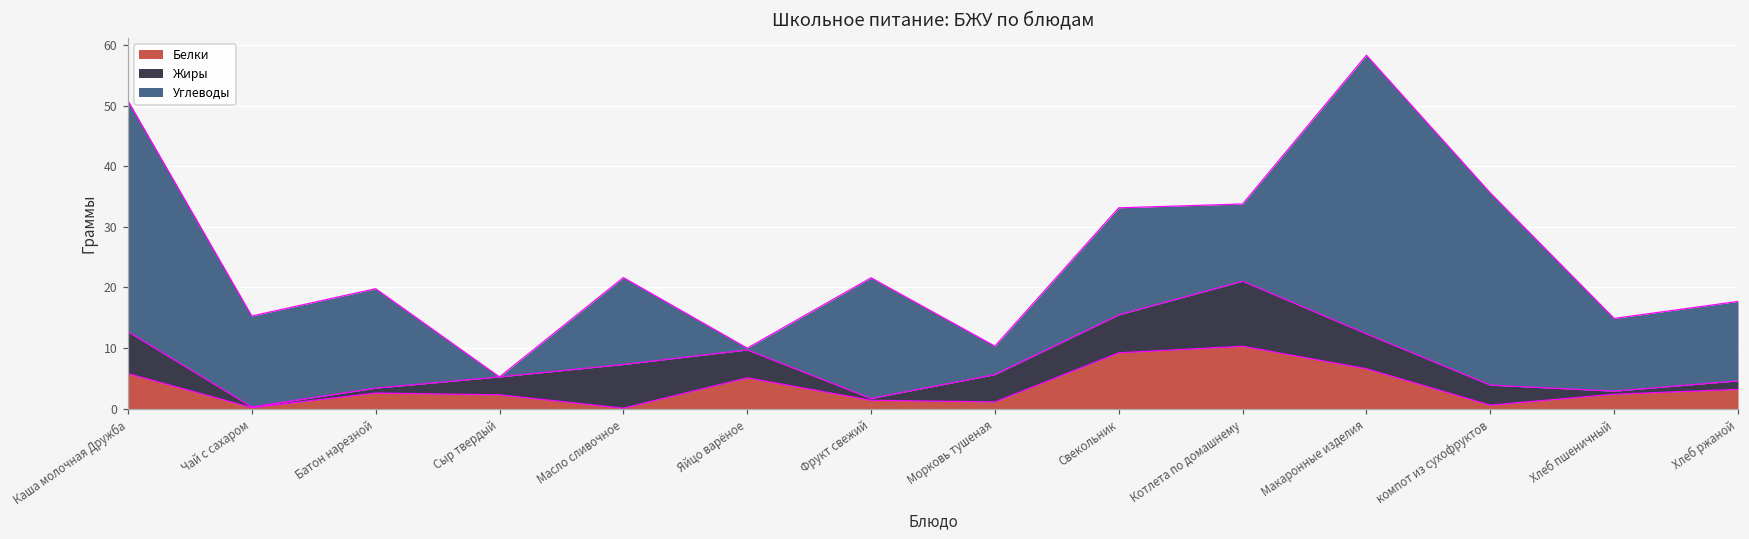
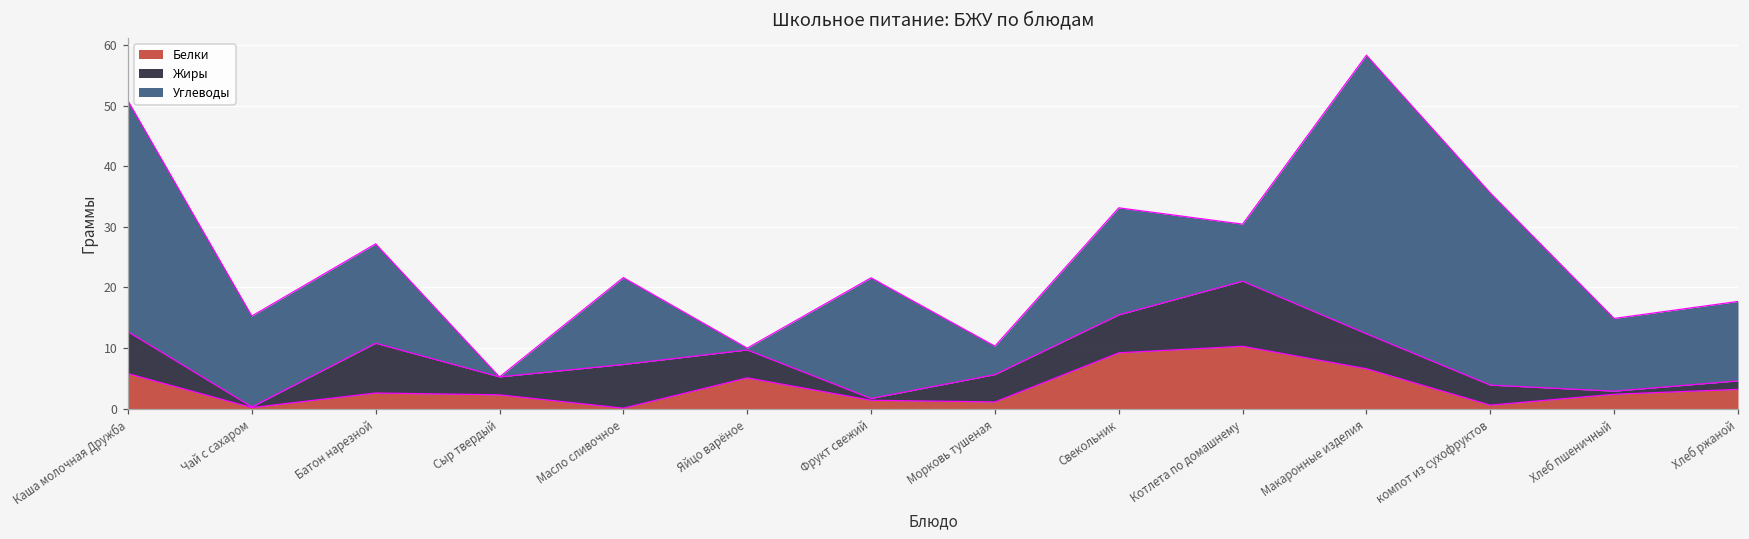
Жиры, Батон нарезной: 1 -> 8
Углеводы, Котлета по домашнему: 13 -> 9
